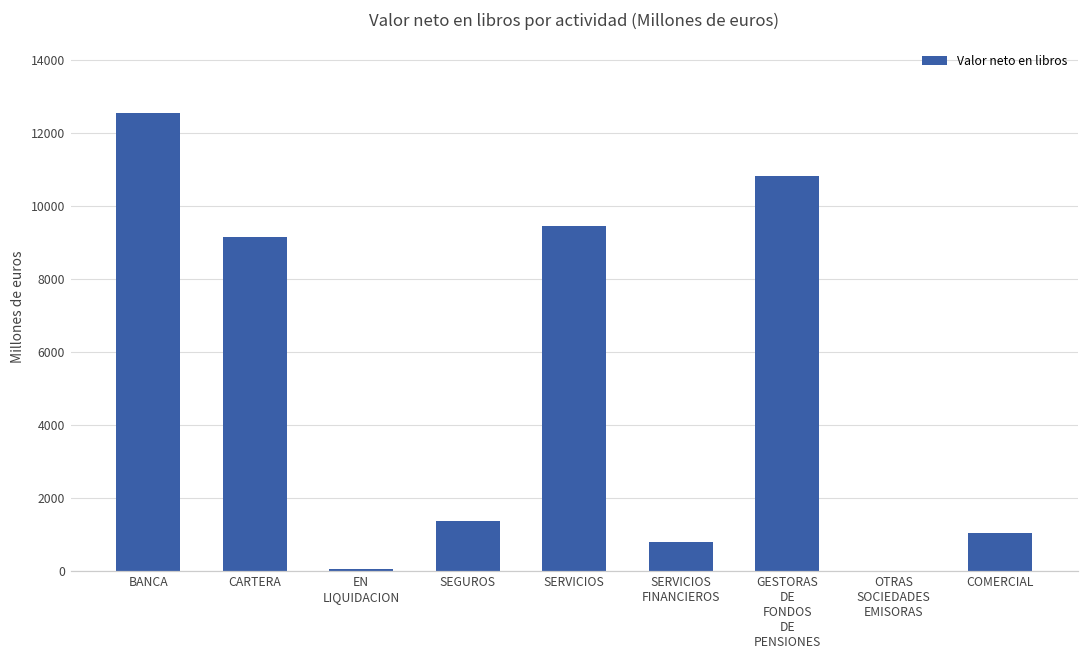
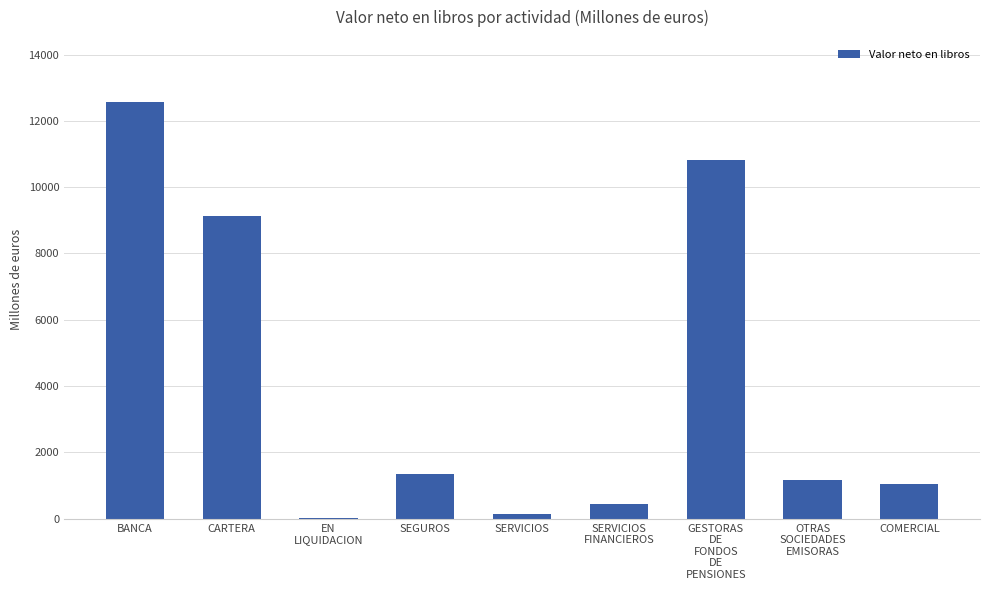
SERVICIOS: 9400 -> 100
SERVICIOS FINANCIEROS: 800 -> 400
OTRAS SOCIEDADES EMISORAS: 0 -> 1200
